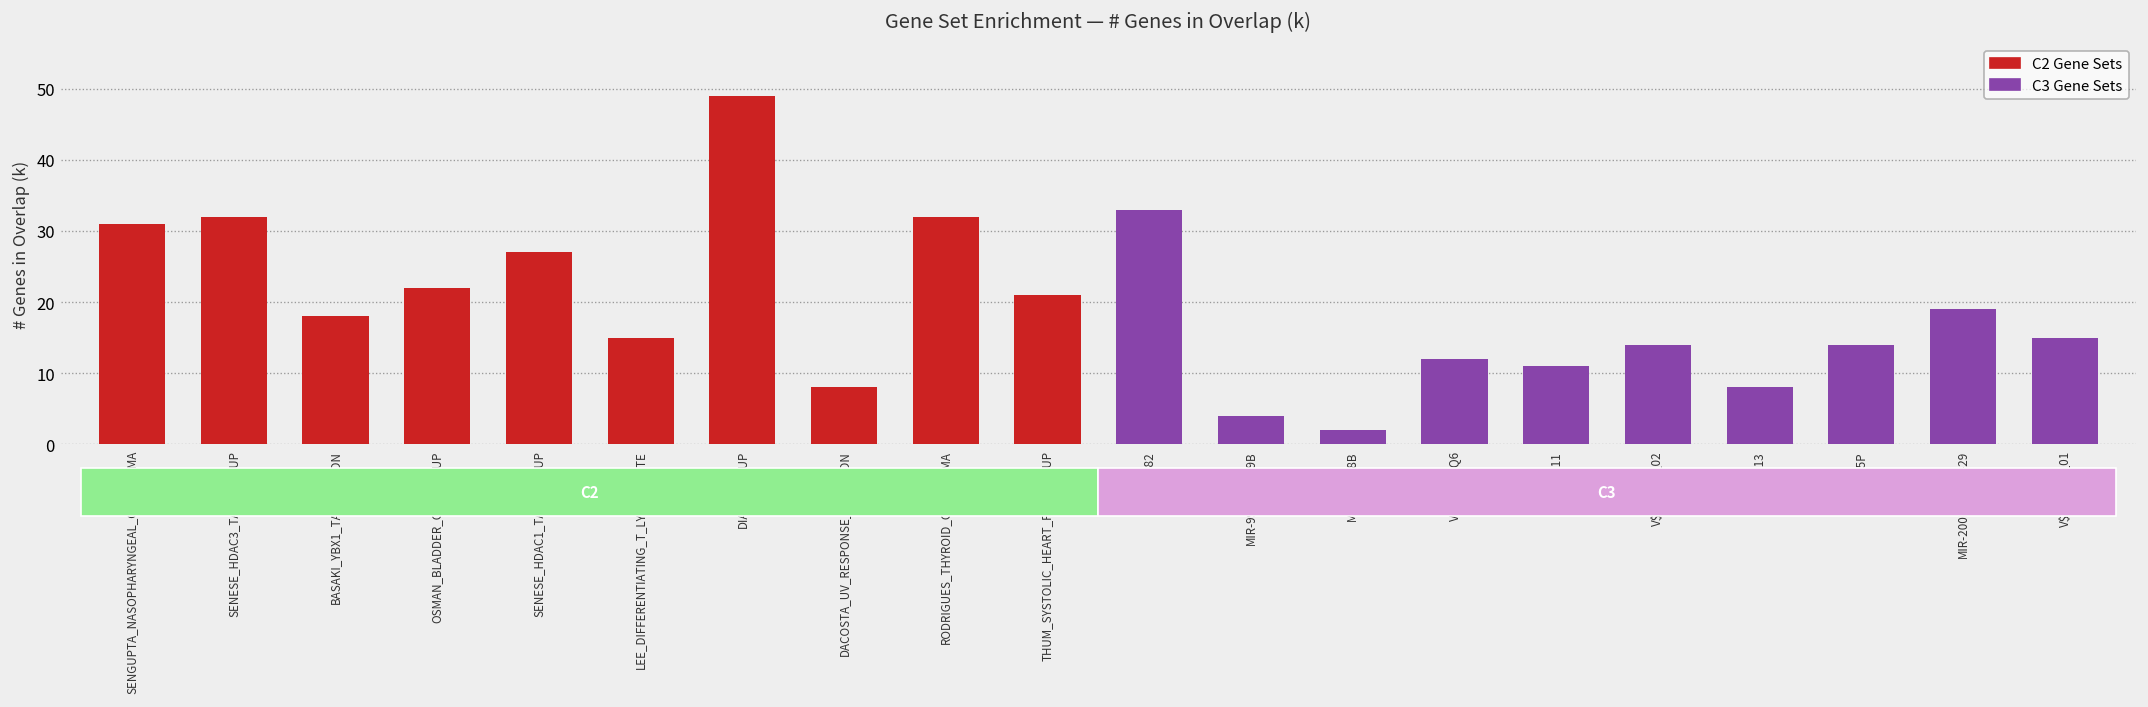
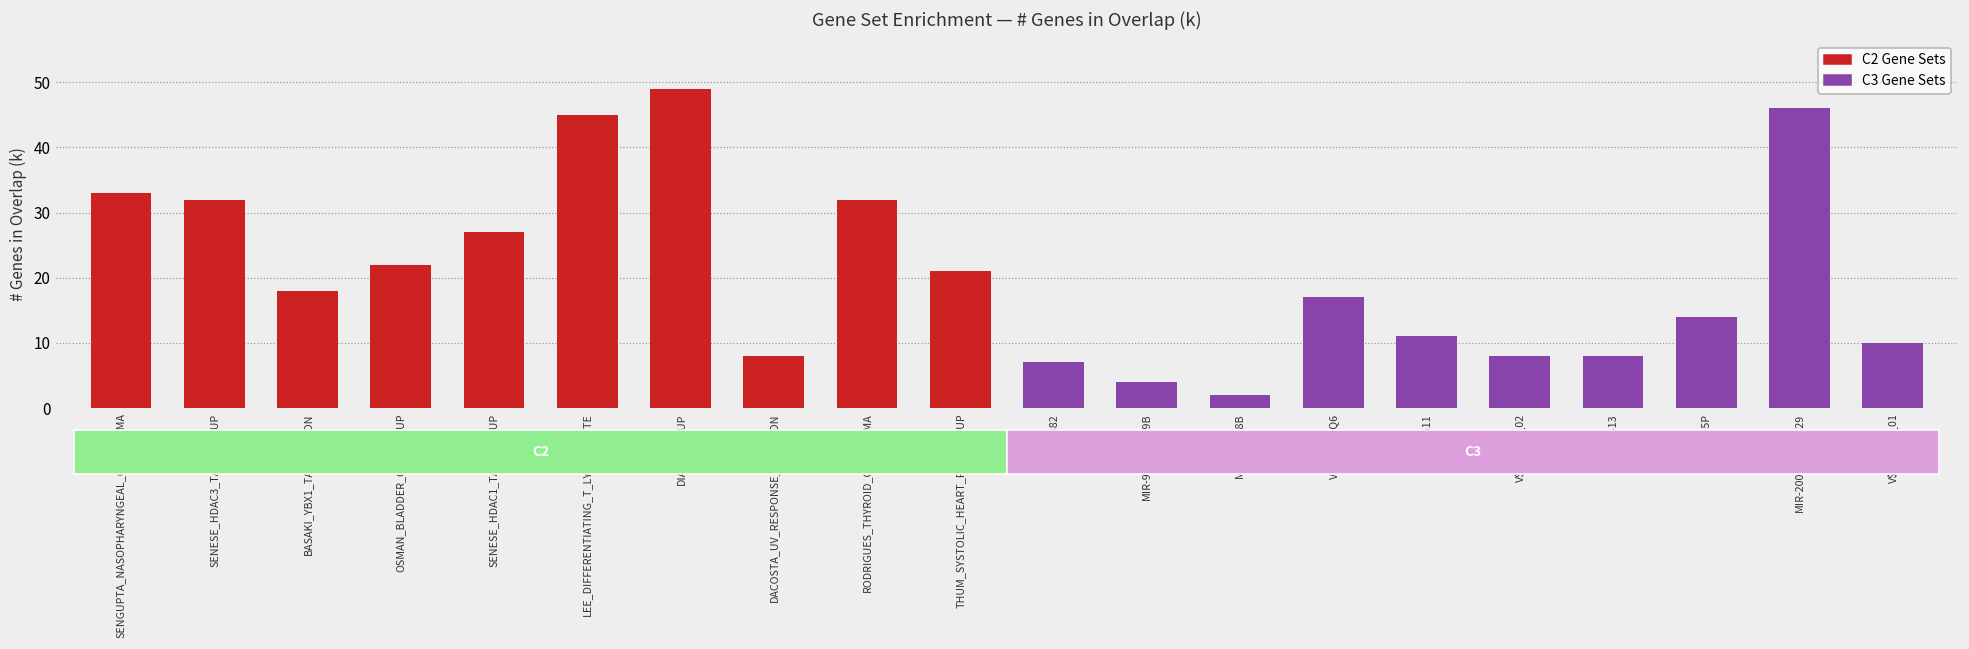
SENGUPTA_NASOPHARYNGEAL_CARCINOMA: 31 -> 33
LEE_DIFFERENTIATING_T_LYMPHOCYTE: 15 -> 45
MIR-382: 33 -> 7
V$HMGIY_Q6: 12 -> 17
V$STAT5A_02: 14 -> 8
MIR-200B/200C/429: 19 -> 46
V$USF_Q6_01: 15 -> 10
